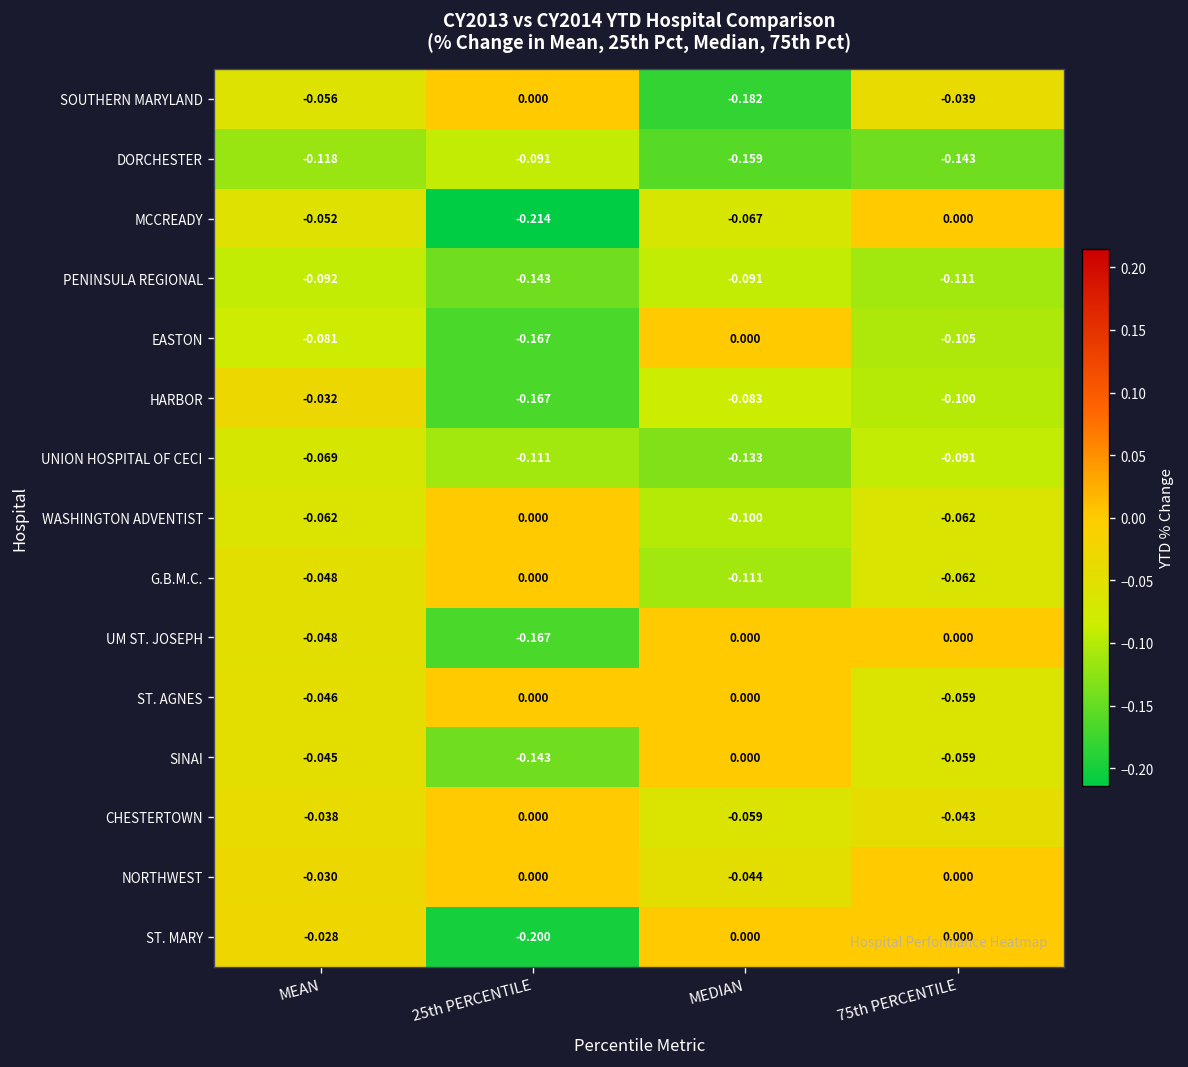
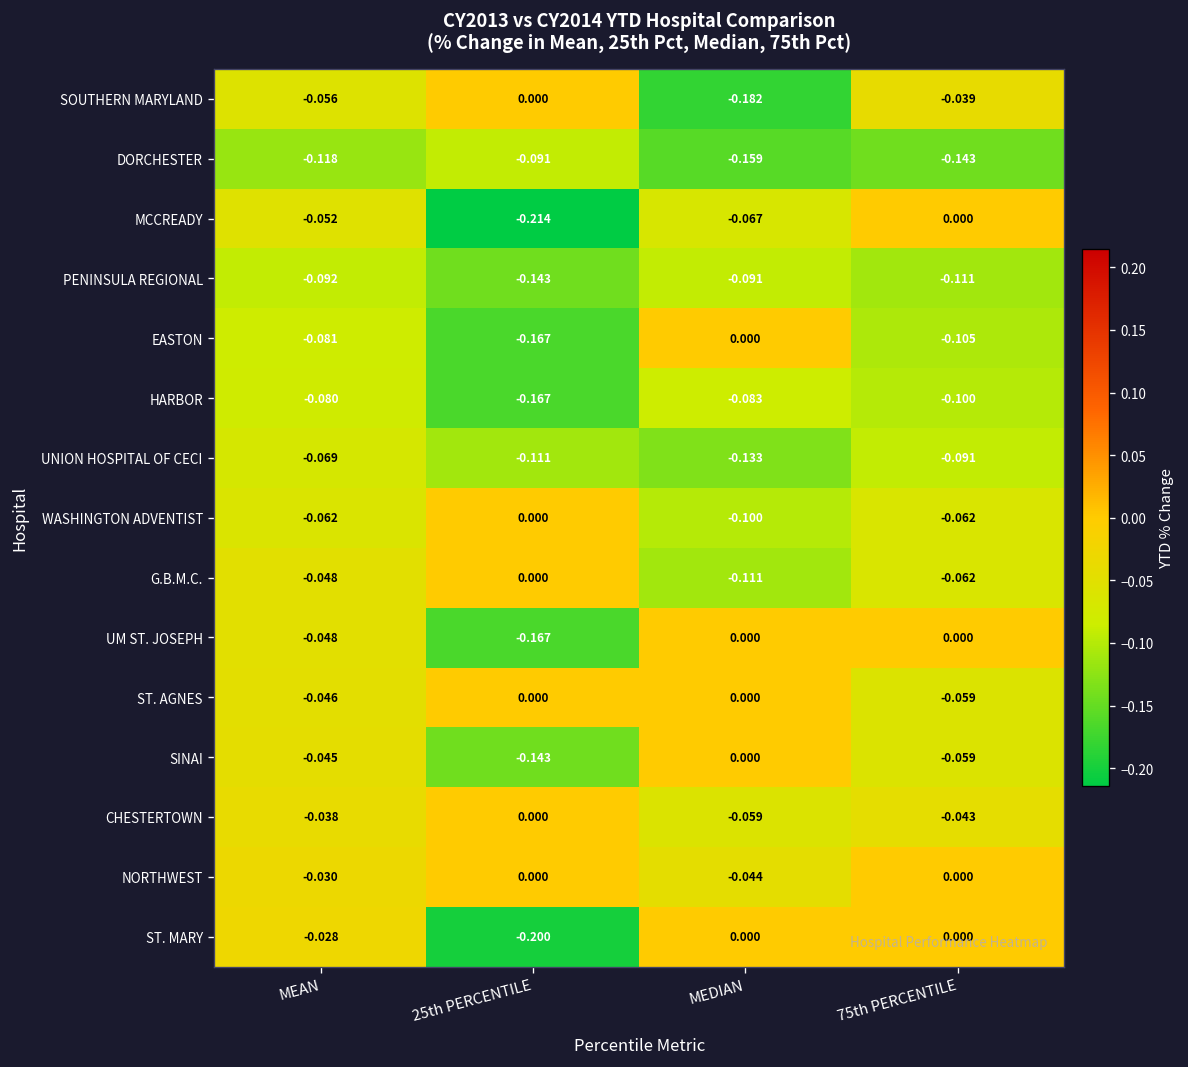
HARBOR, MEAN: -0.032 -> -0.080
